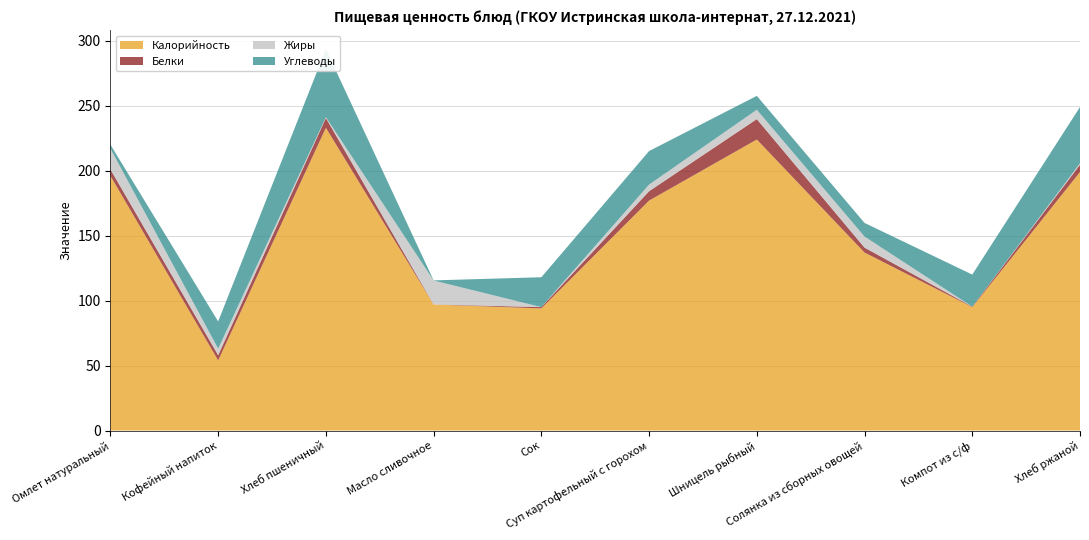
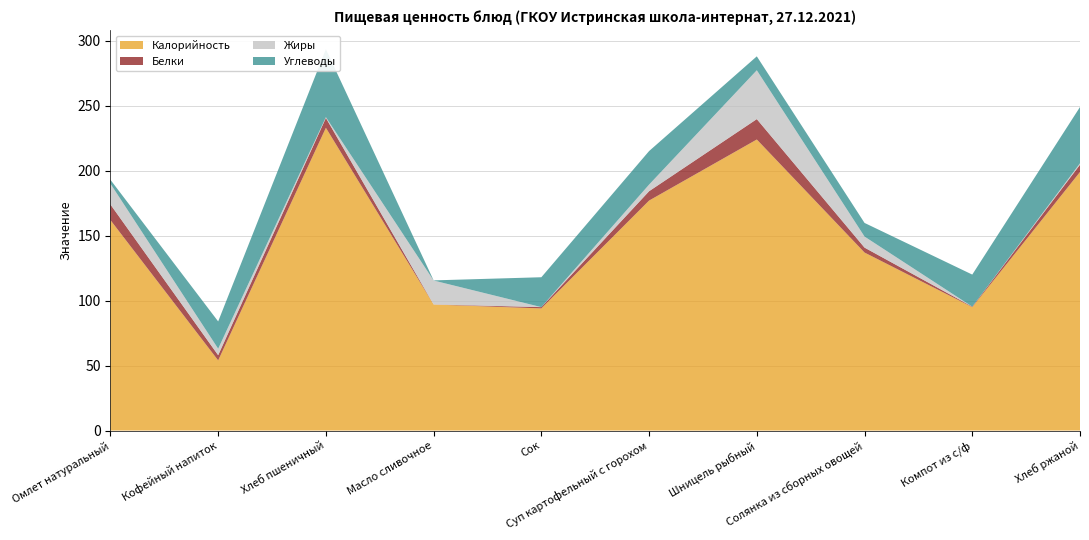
Калорийность, Омлет натуральный: 196 -> 162
Белки, Омлет натуральный: 5 -> 12
Жиры, Шницель рыбный: 7 -> 38
